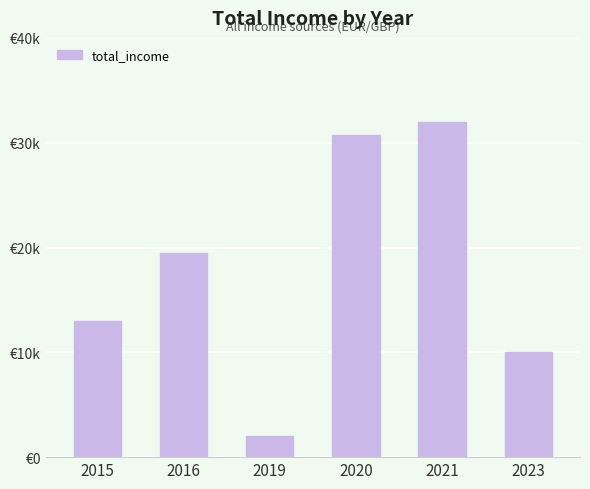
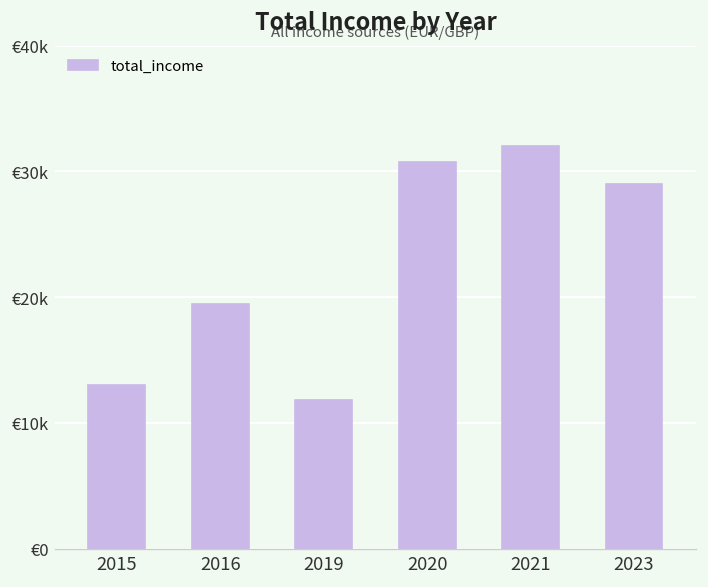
2019: €2000 -> €11800
2023: €10000 -> €29000
